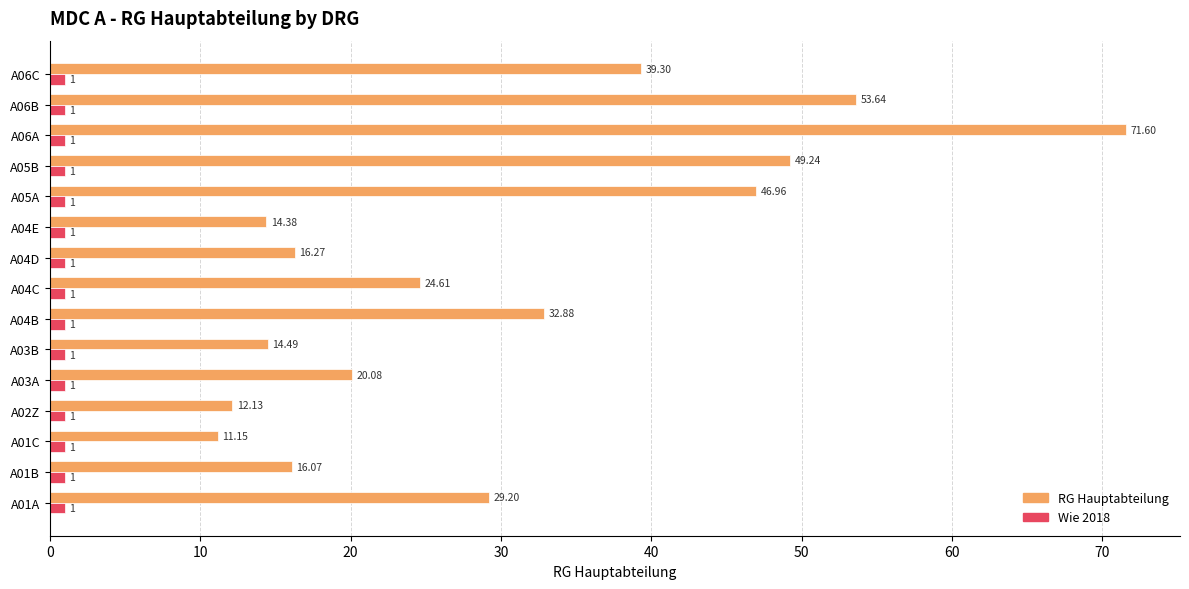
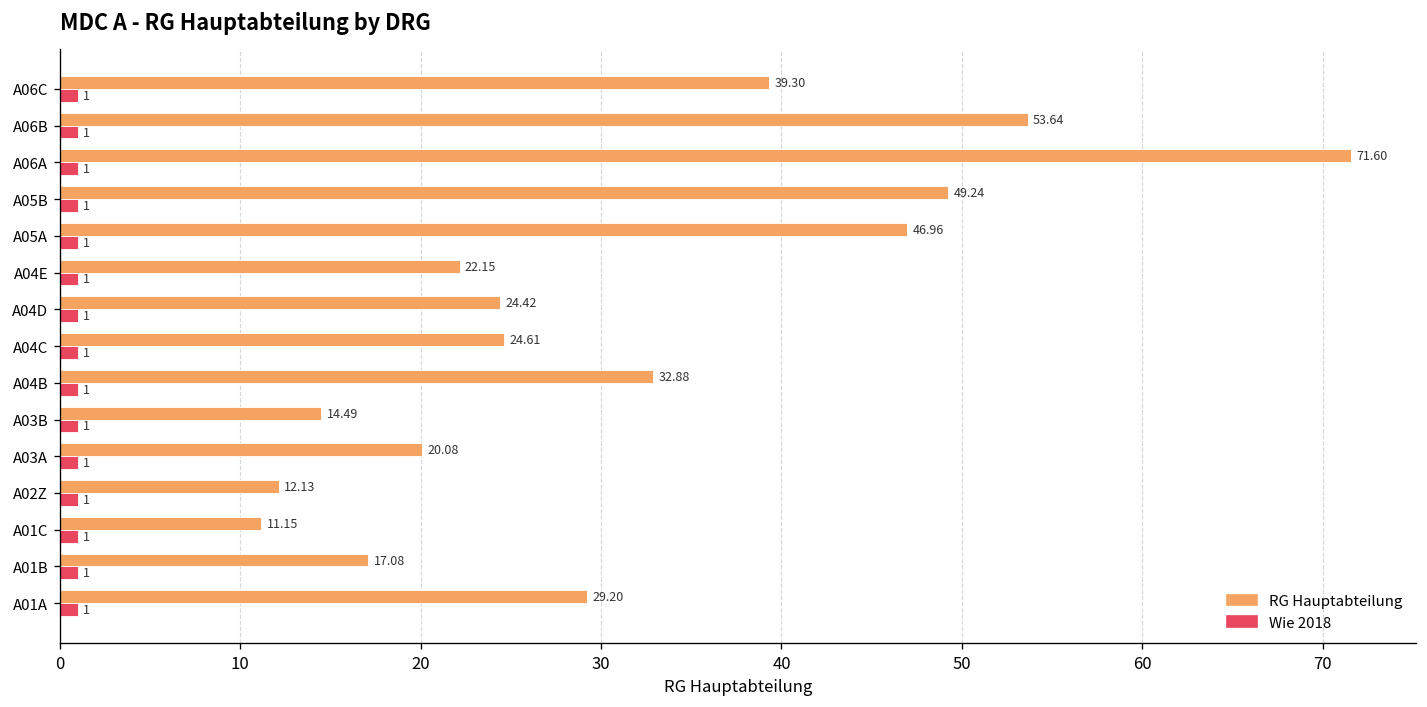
RG Hauptabteilung, A04E: 14.38 -> 22.15
RG Hauptabteilung, A04D: 16.27 -> 24.42
RG Hauptabteilung, A01B: 16.07 -> 17.08
